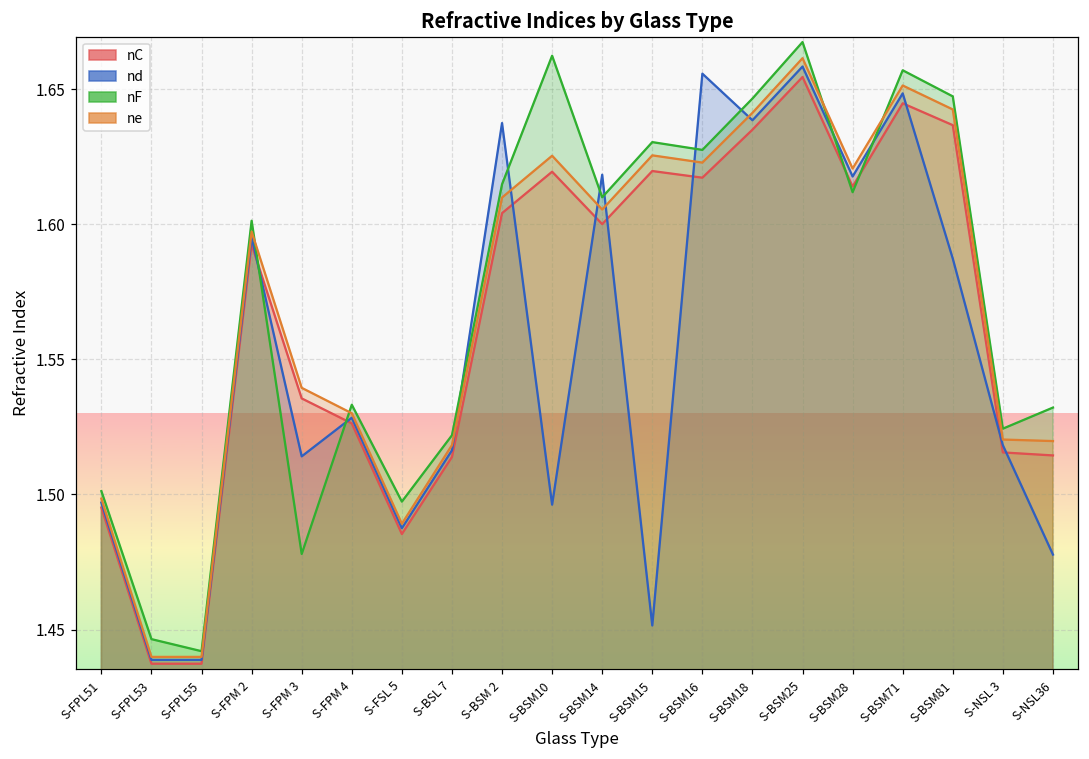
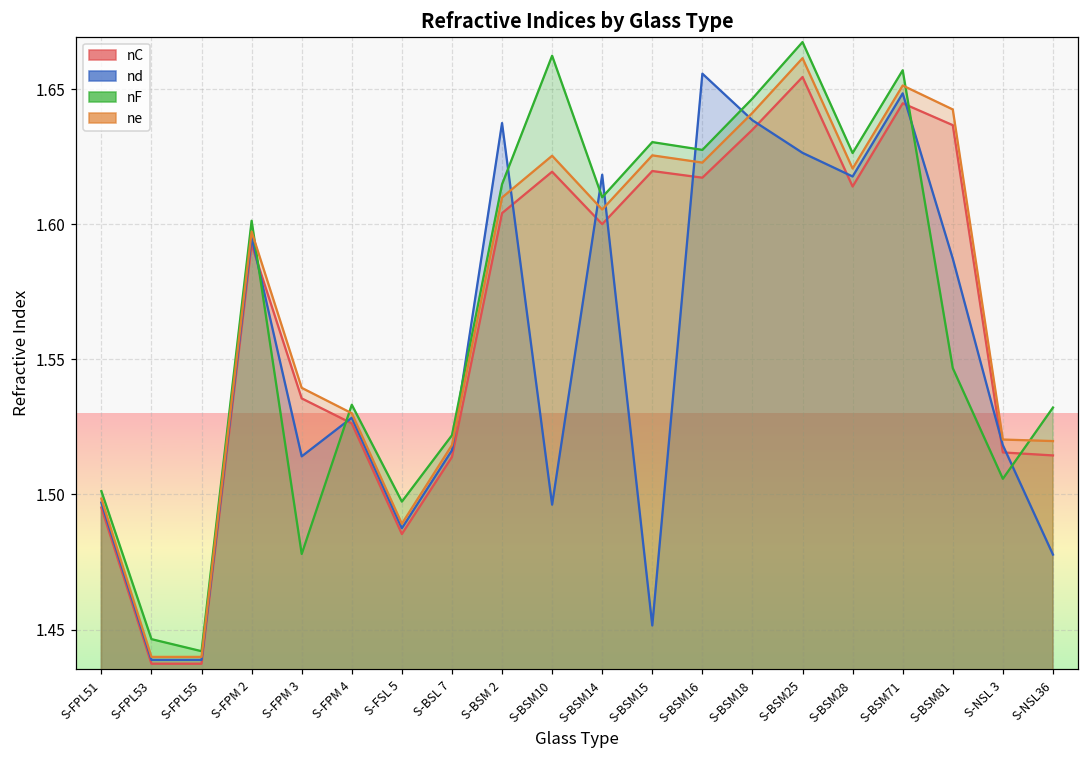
nd, S-BSM25: 1.658 -> 1.626
nF, S-BSM28: 1.612 -> 1.626
nF, S-BSM81: 1.647 -> 1.547
nF, S-NSL 3: 1.524 -> 1.506
